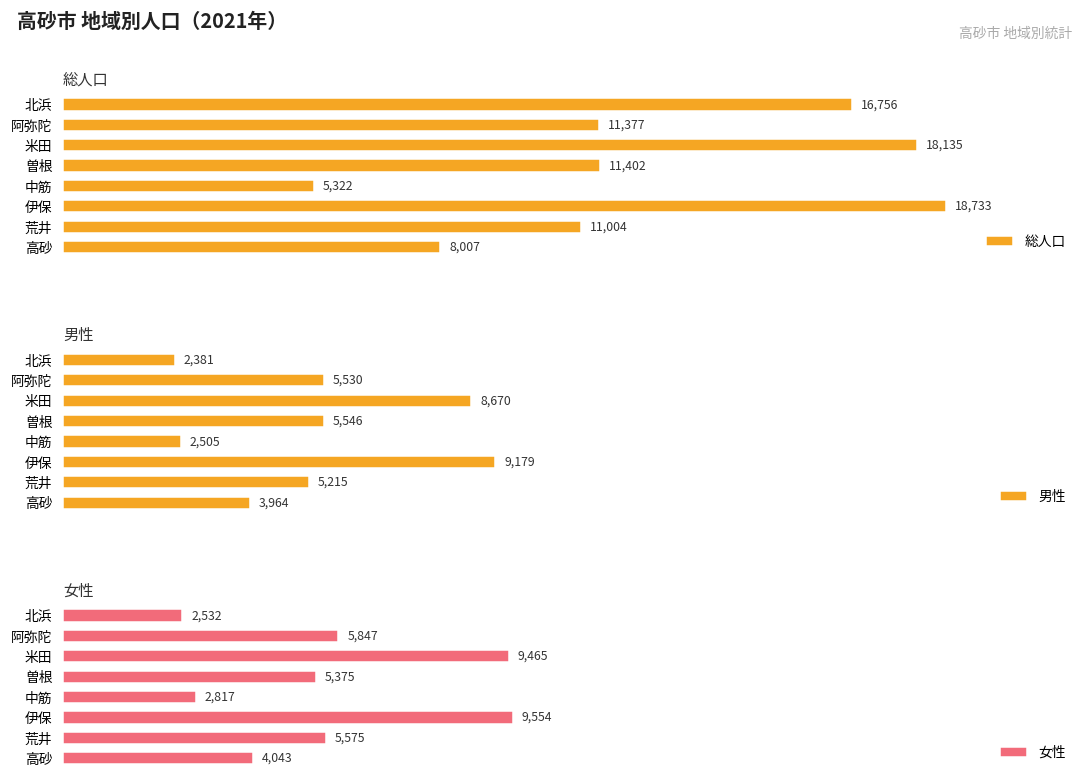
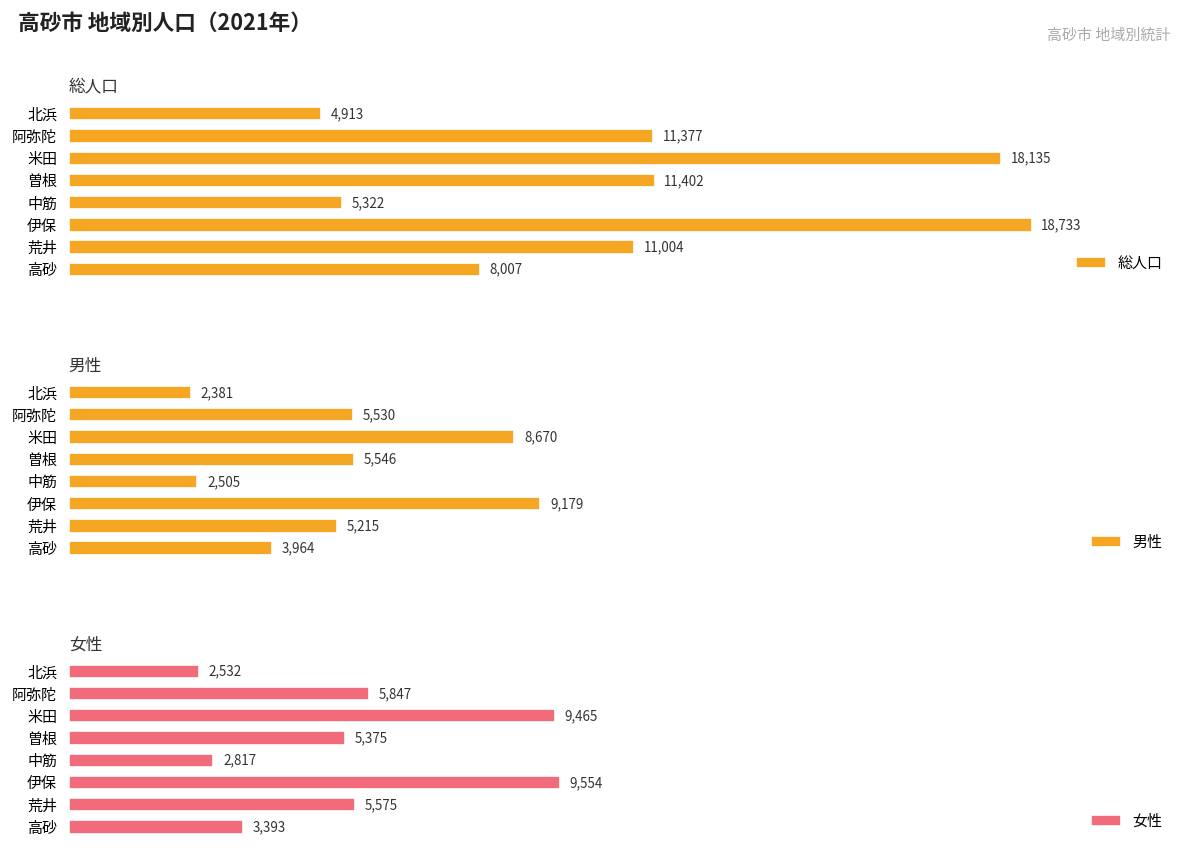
総人口, 北浜: 16,756 -> 4,913
女性, 高砂: 4,043 -> 3,393
